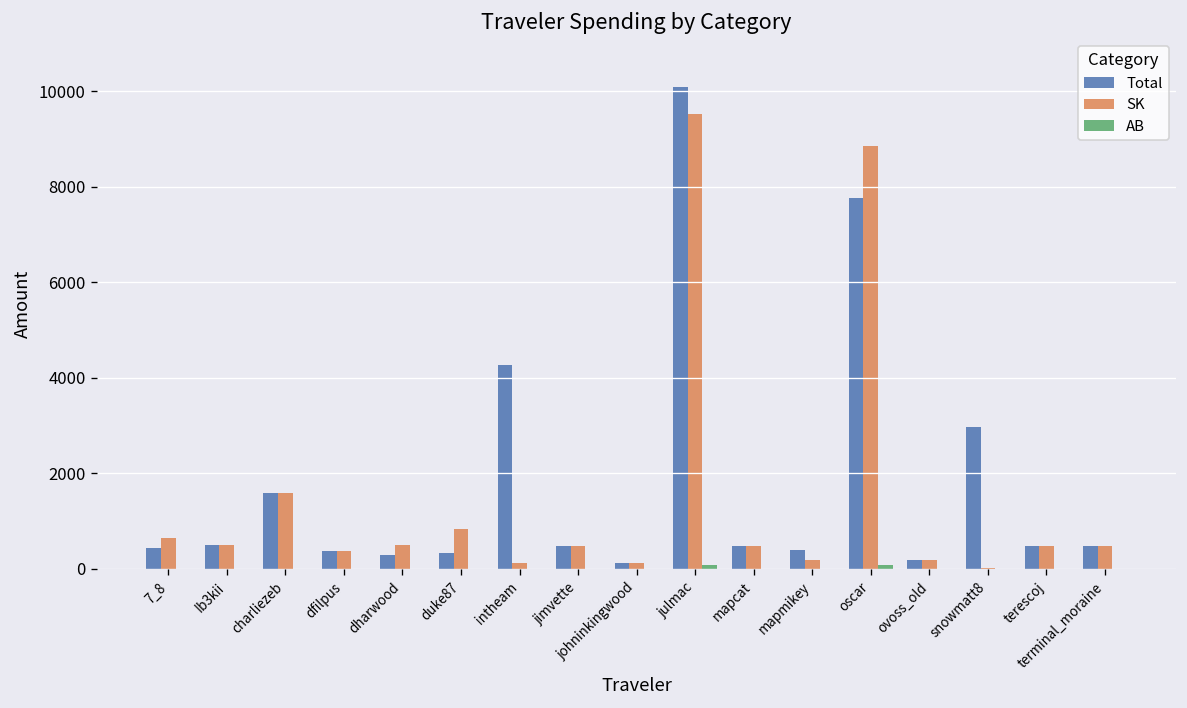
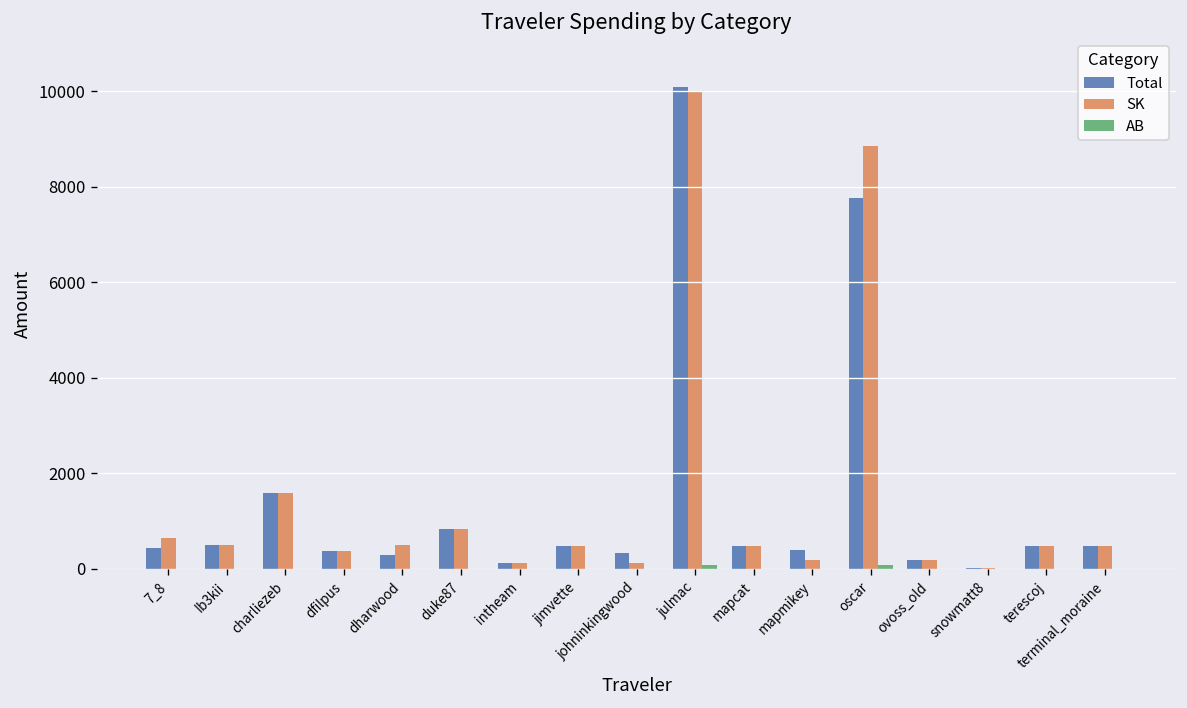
Total, duke87: 300 -> 800
Total, intheam: 4300 -> 100
Total, johninkingwood: 100 -> 300
SK, julmac: 9500 -> 10000
Total, snowmatt8: 3000 -> 0
